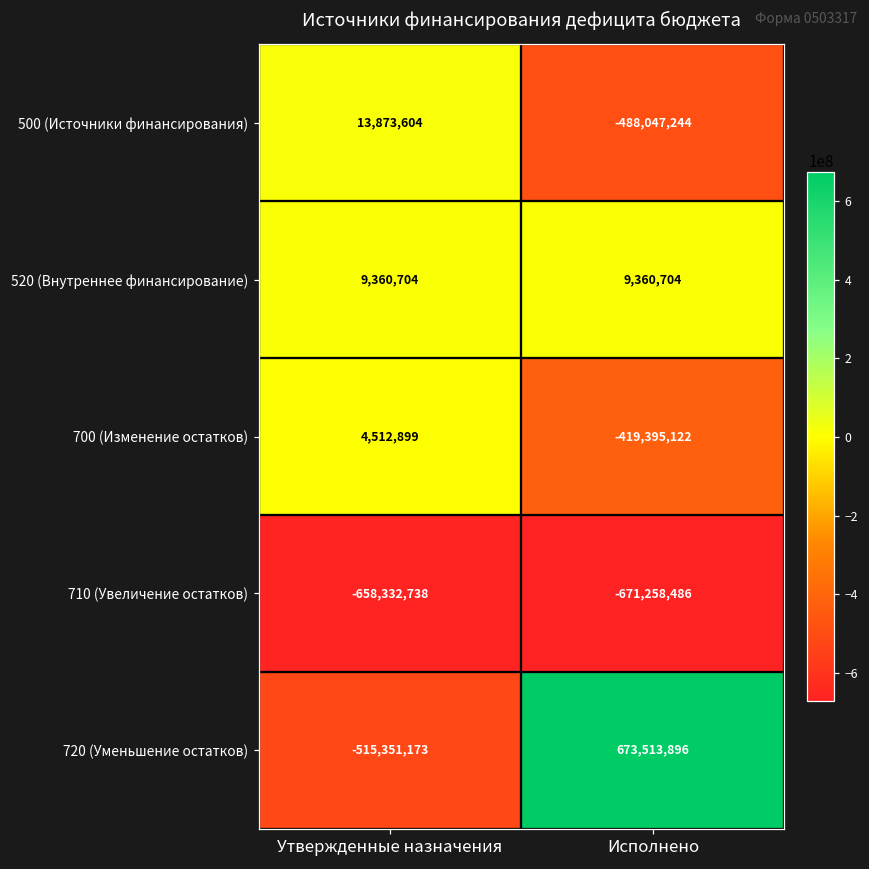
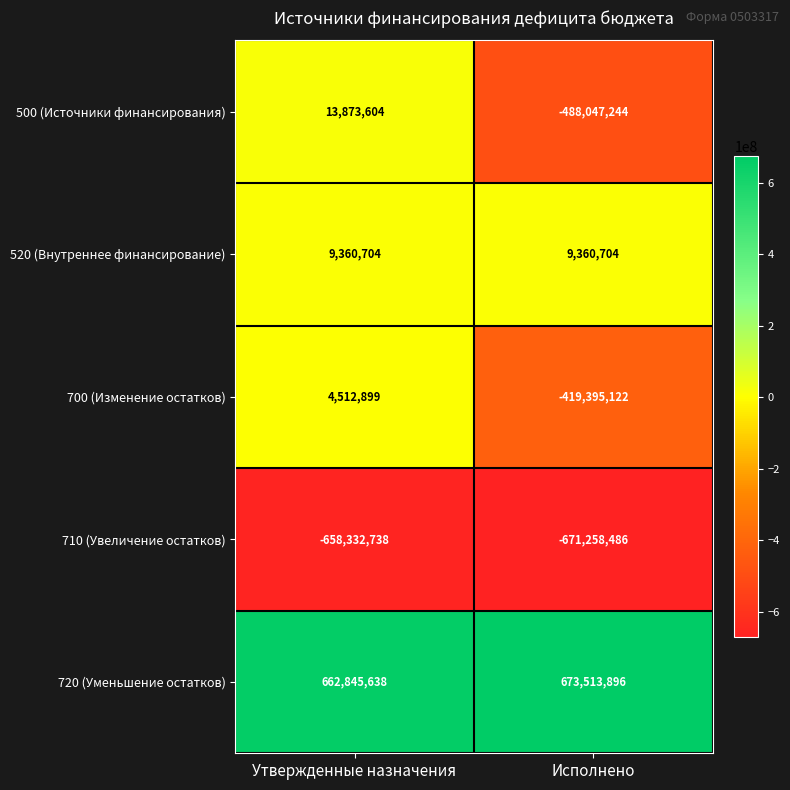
720 (Уменьшение остатков), Утвержденные назначения: -515,351,173 -> 662,845,638
